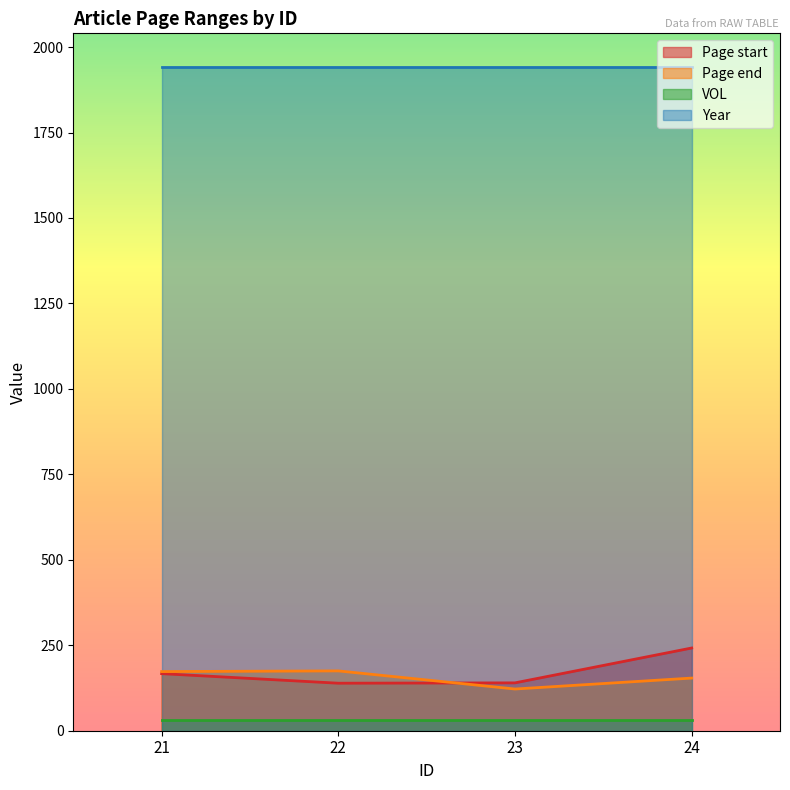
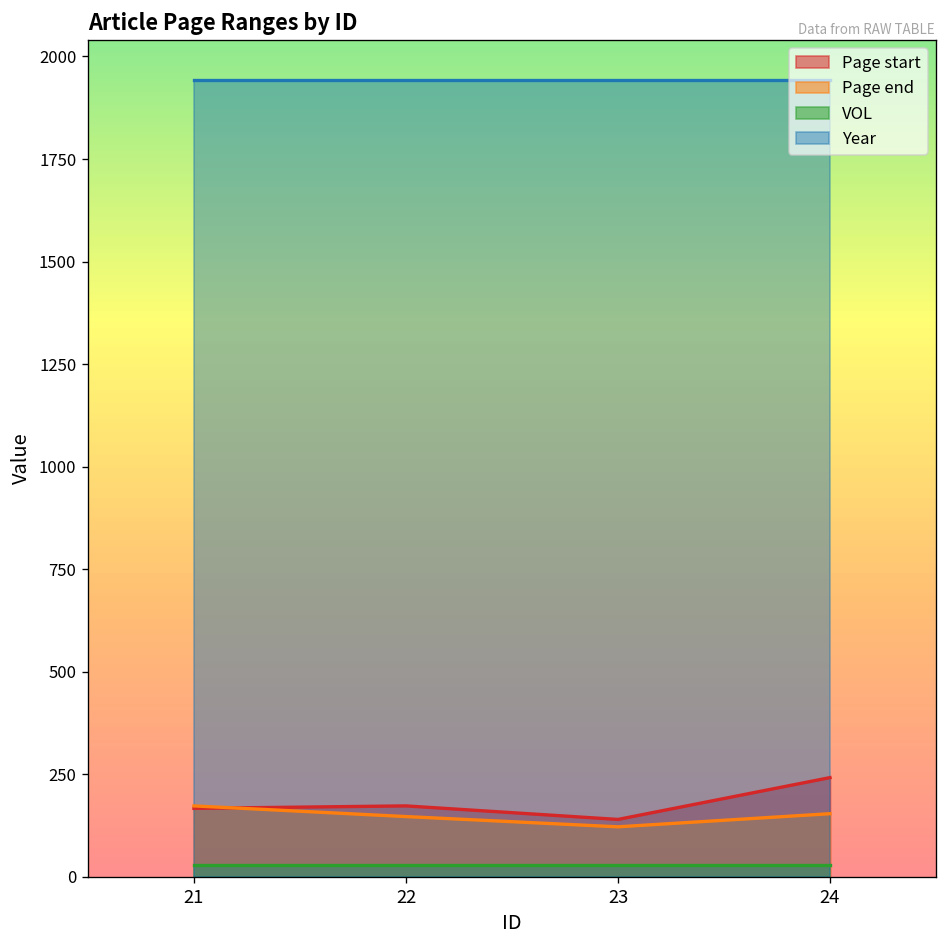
Page start, 22: 140 -> 170
Page end, 22: 180 -> 150
